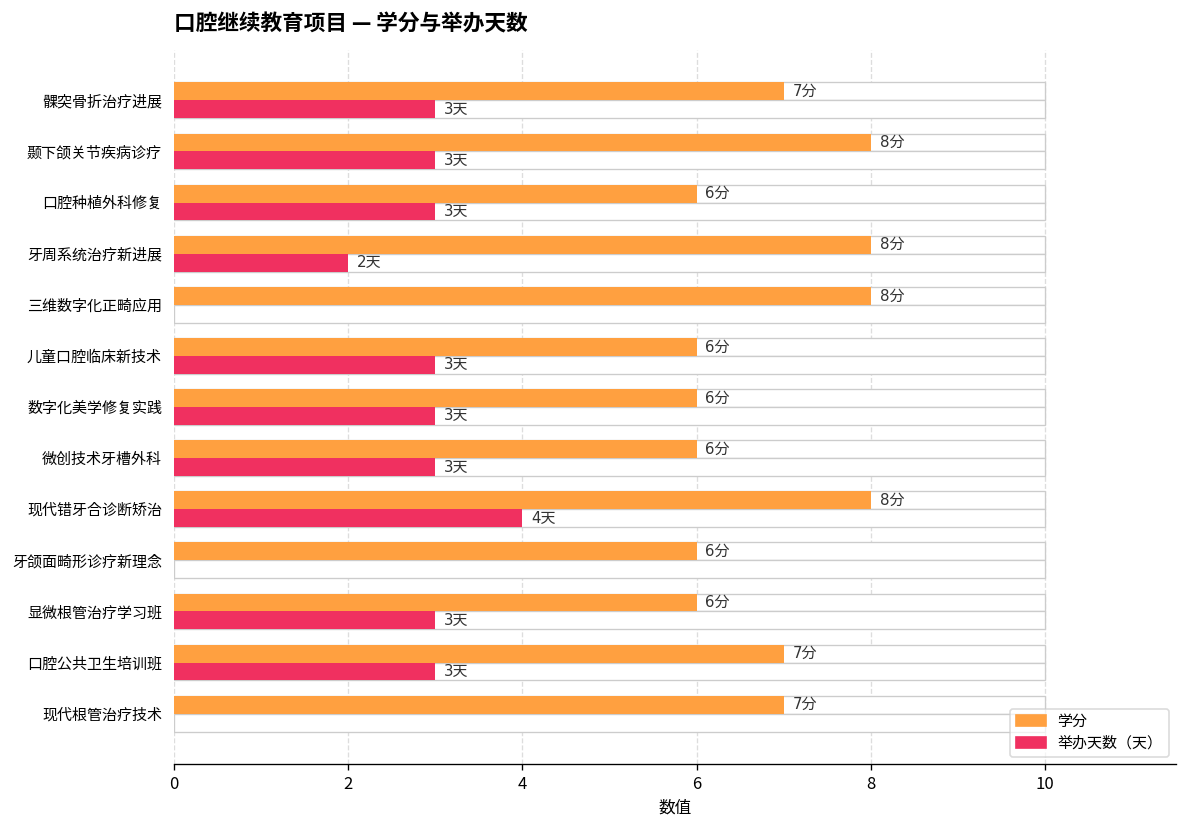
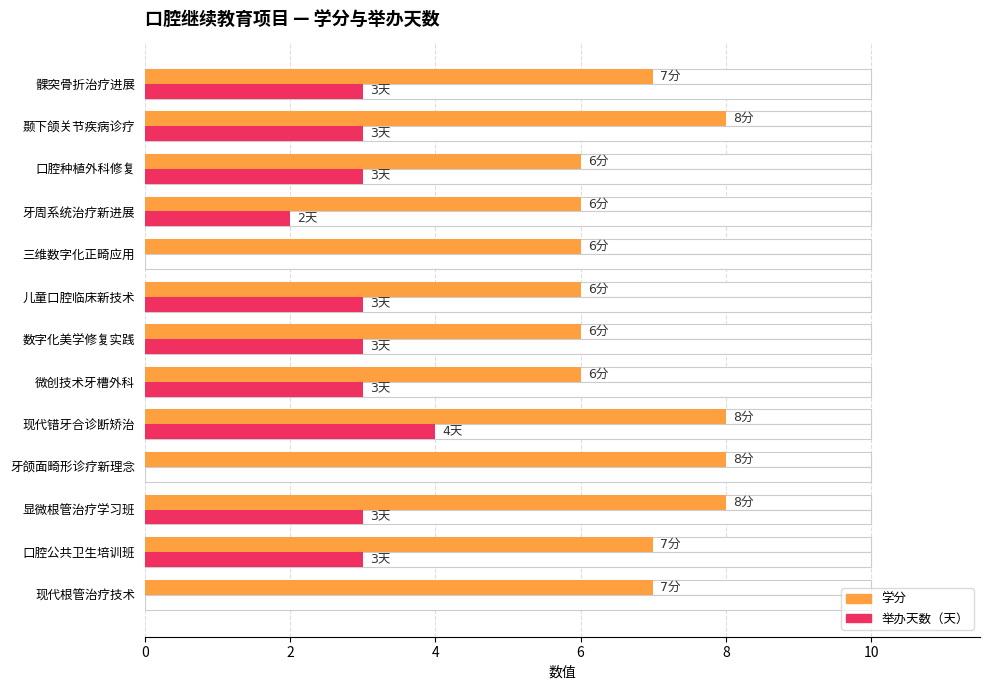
学分, 牙周系统治疗新进展: 8分 -> 6分
学分, 三维数字化正畸应用: 8分 -> 6分
学分, 牙颌面畸形诊疗新理念: 6分 -> 8分
学分, 显微根管治疗学习班: 6分 -> 8分
